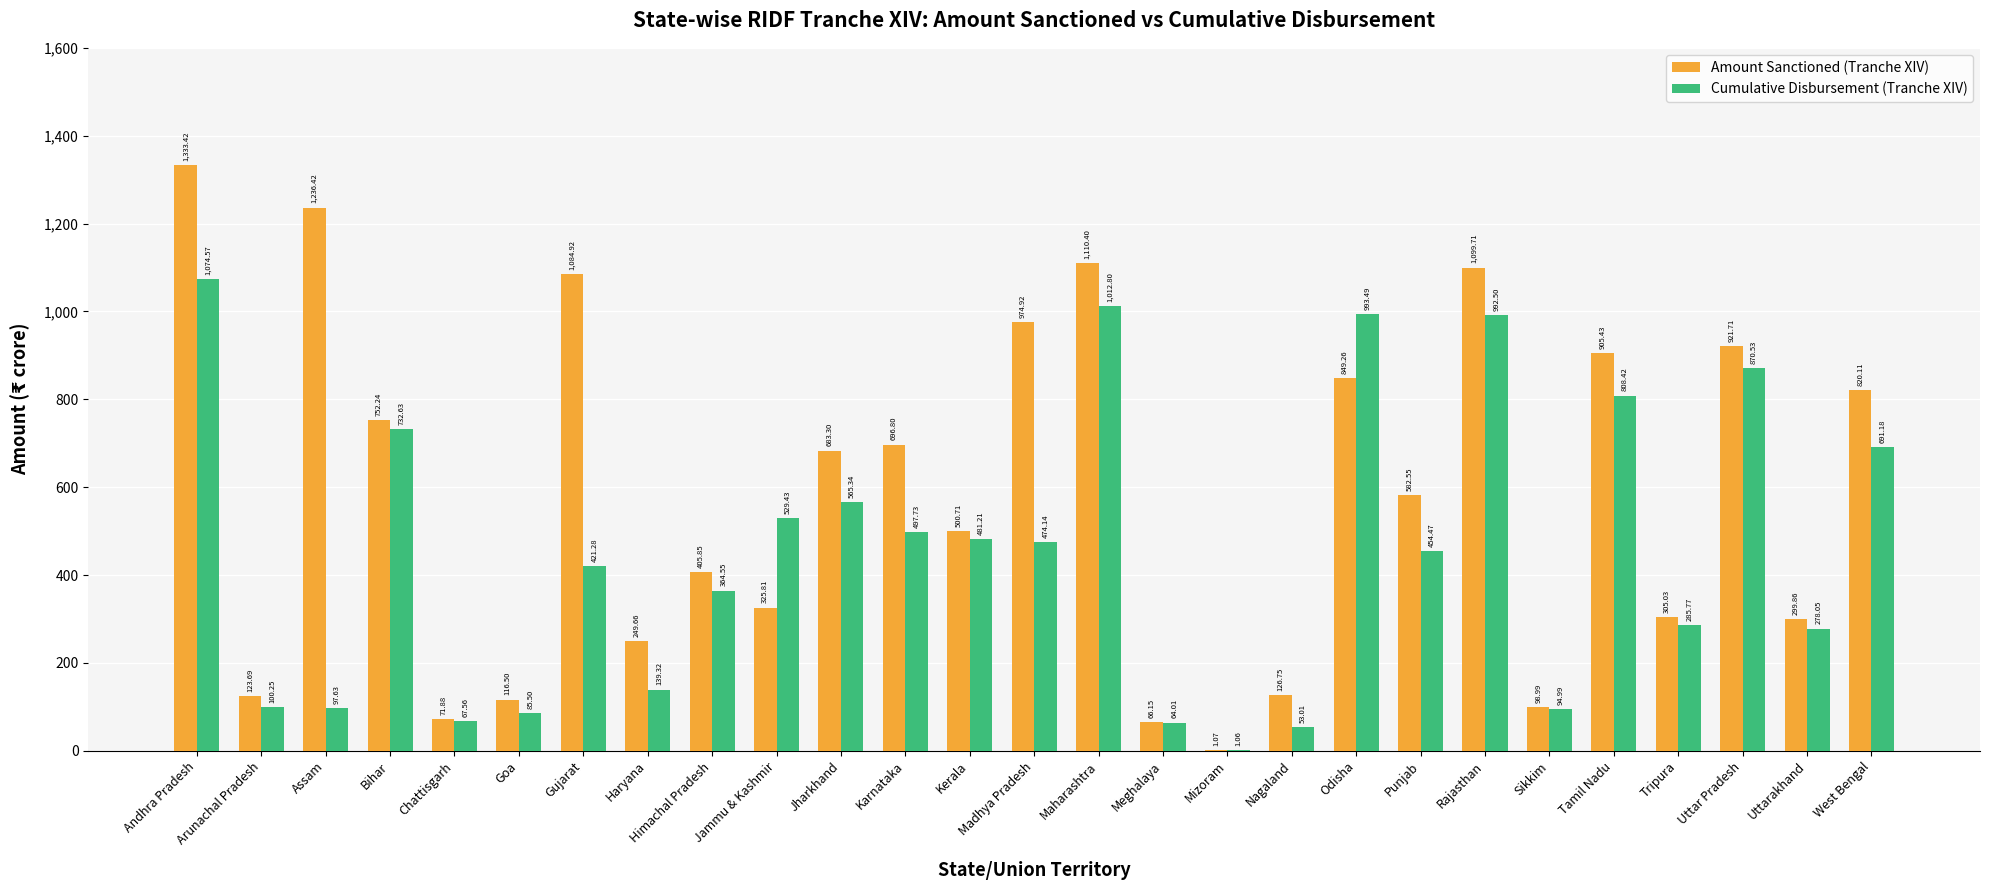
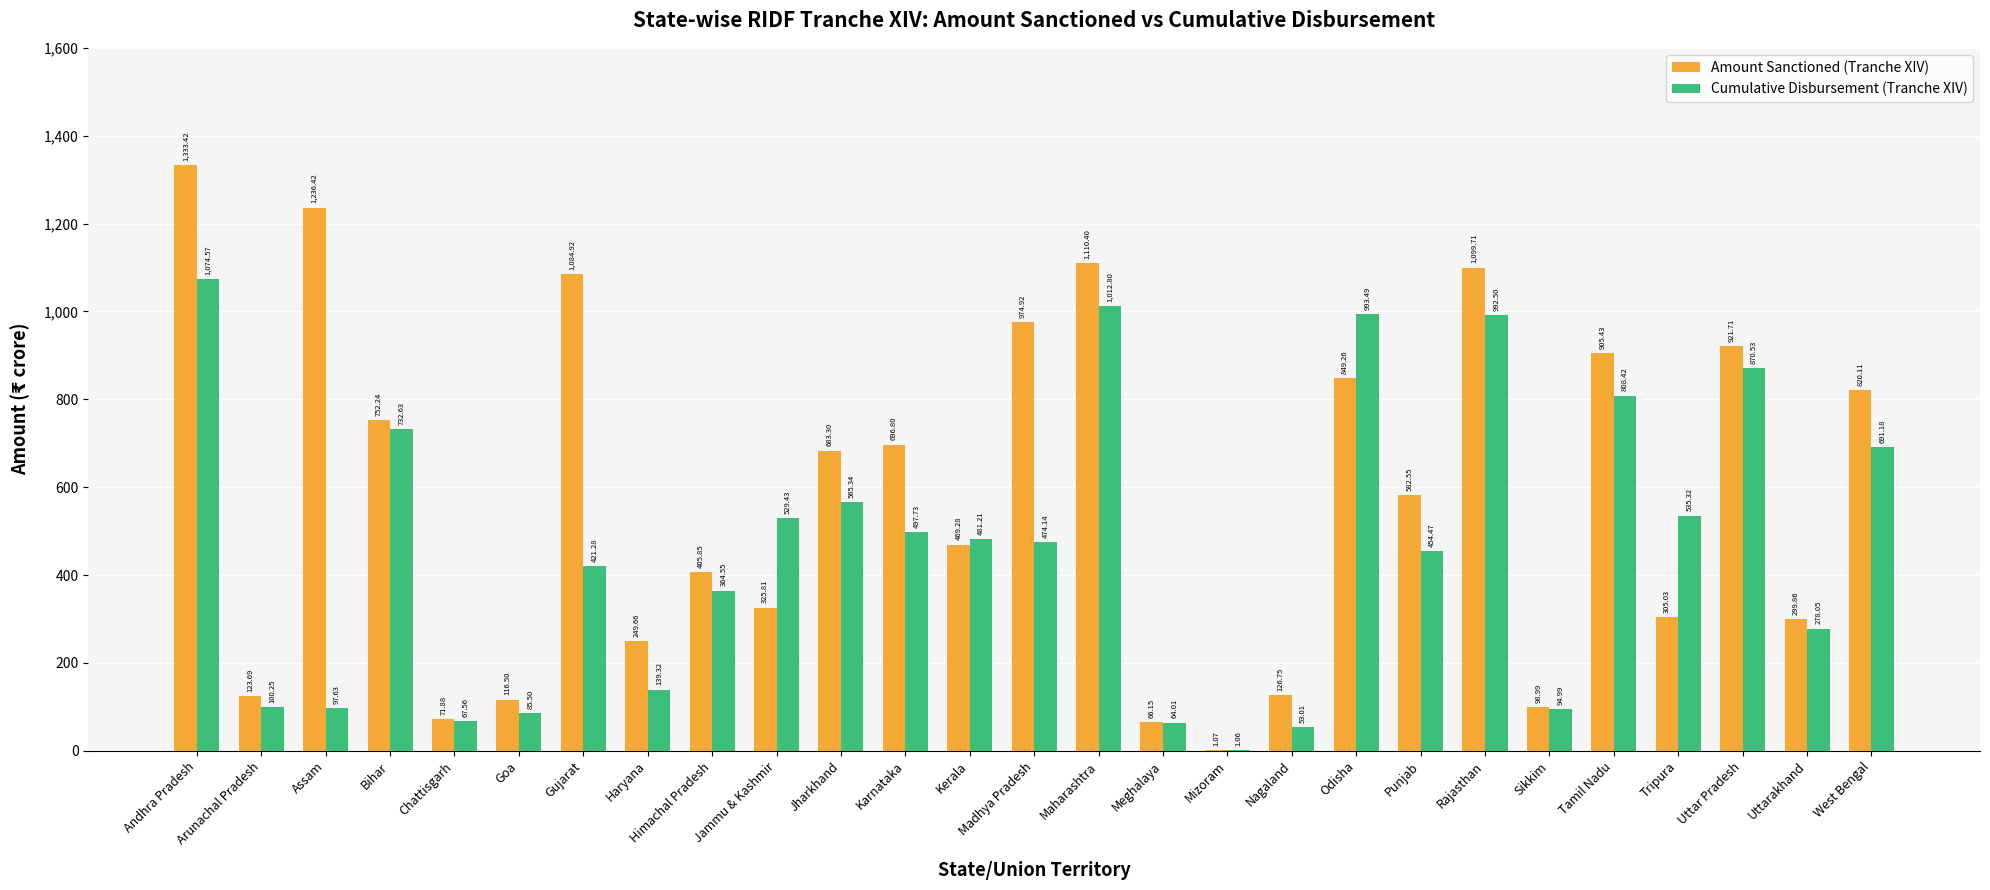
Amount Sanctioned (Tranche XIV), Kerala: 500.71 -> 469.28
Cumulative Disbursement (Tranche XIV), Tripura: 285.77 -> 535.32
